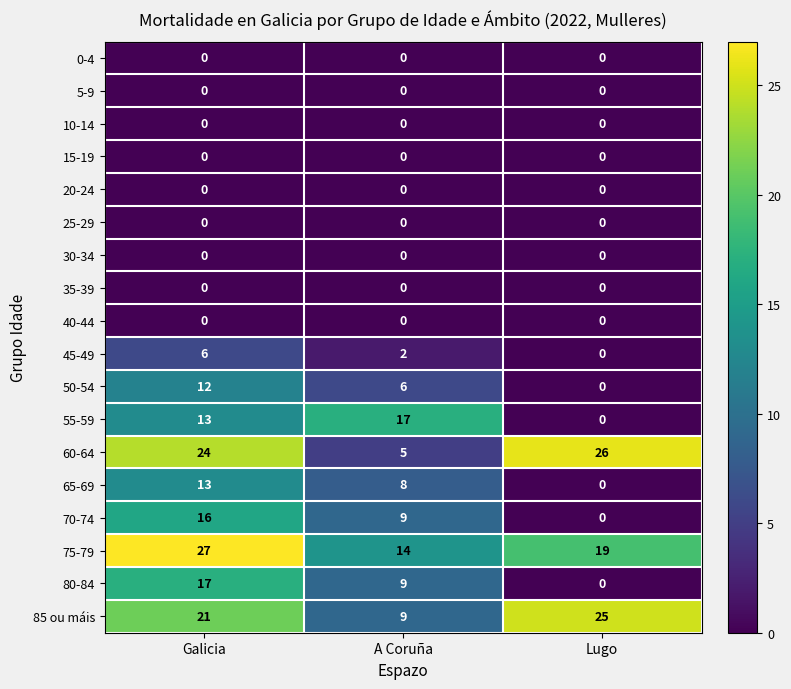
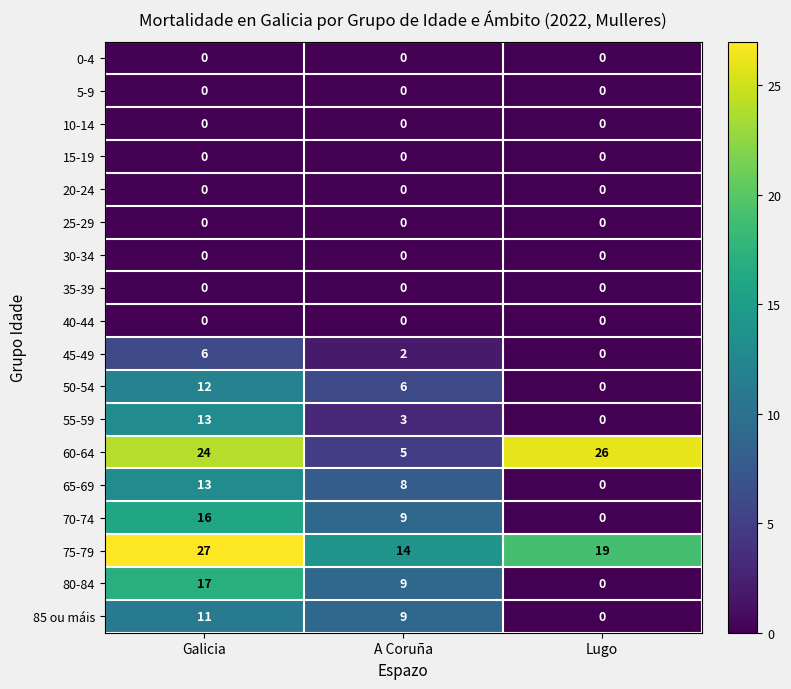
55-59, A Coruña: 17 -> 3
85 ou máis, Galicia: 21 -> 11
85 ou máis, Lugo: 25 -> 0
